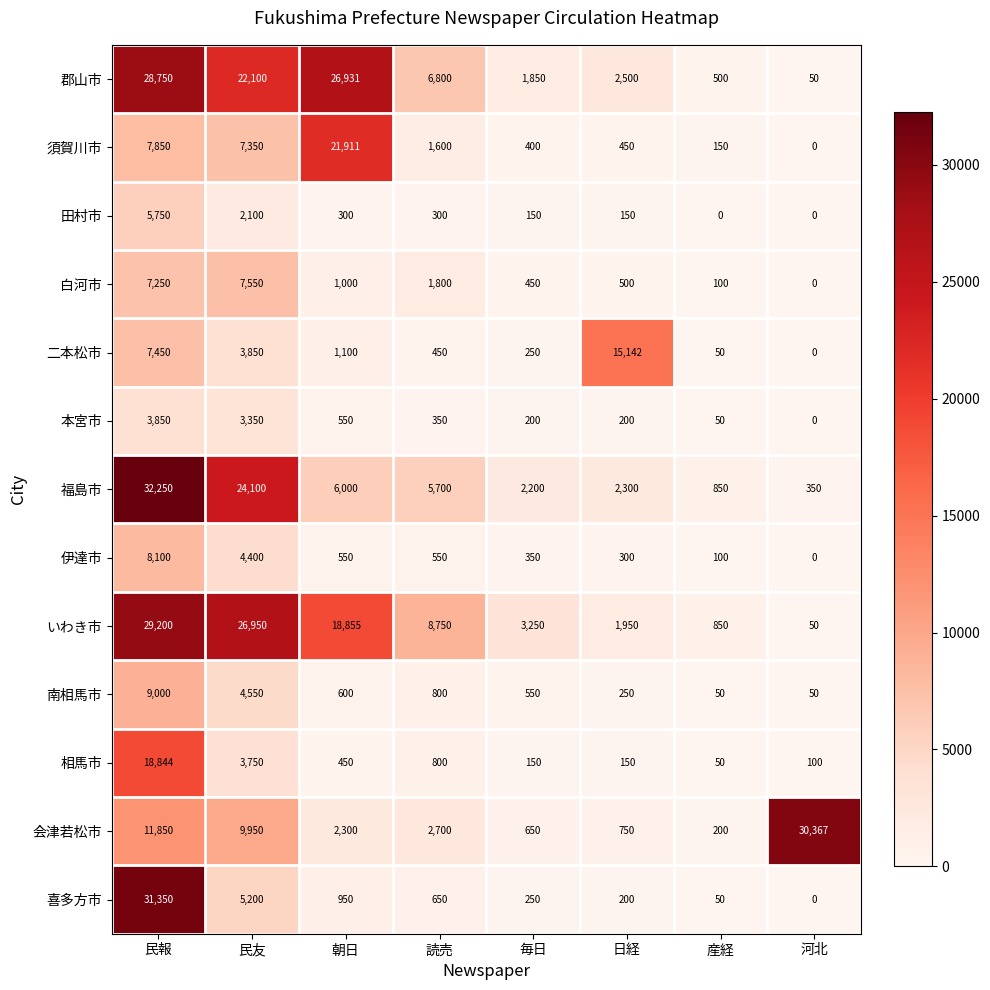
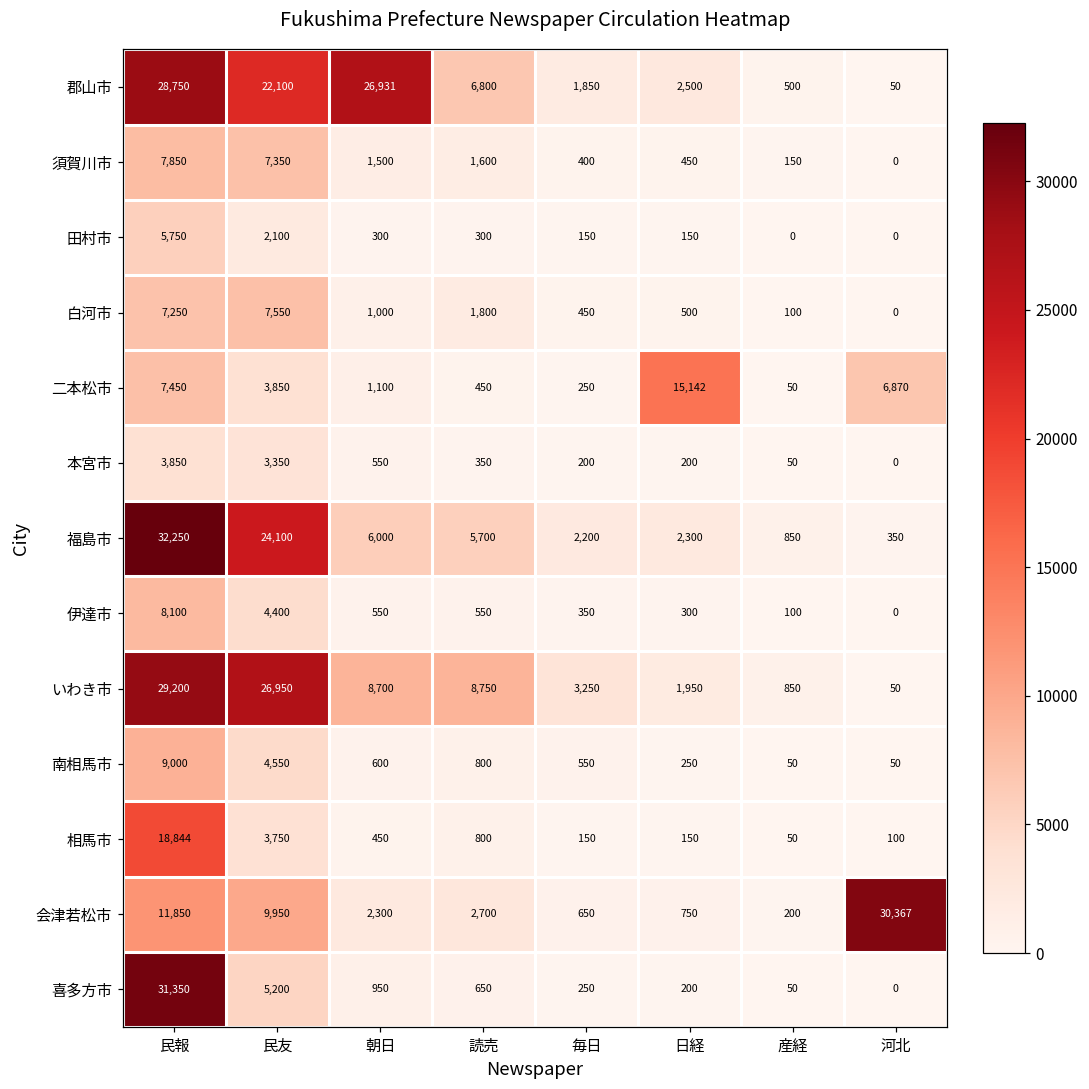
須賀川市, 朝日: 21,911 -> 1,500
二本松市, 河北: 0 -> 6,870
いわき市, 朝日: 18,855 -> 8,700
